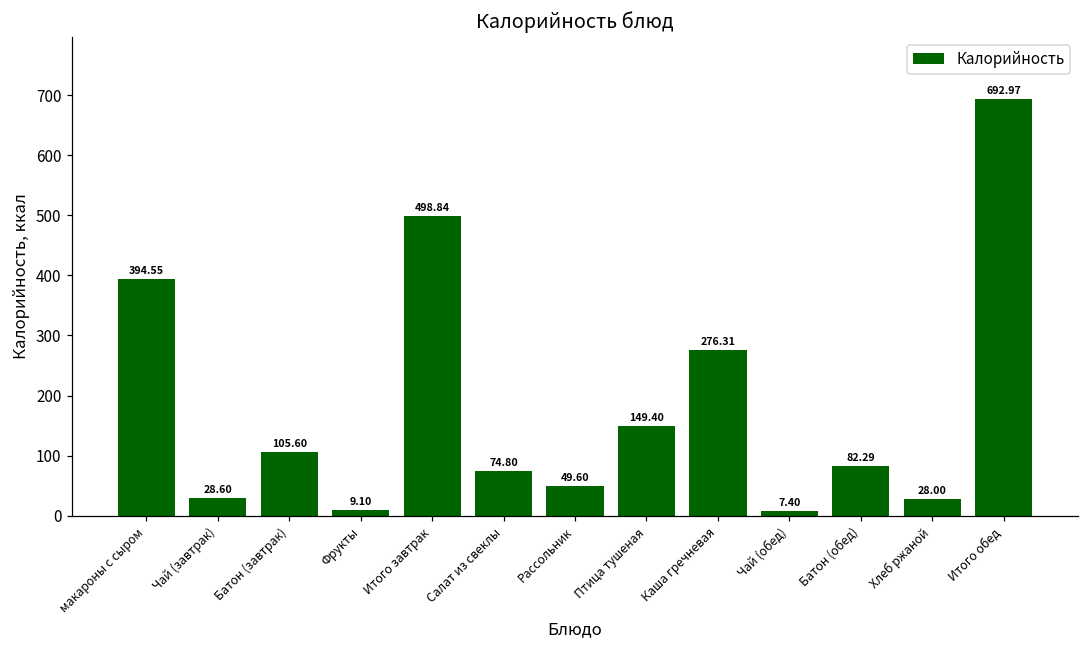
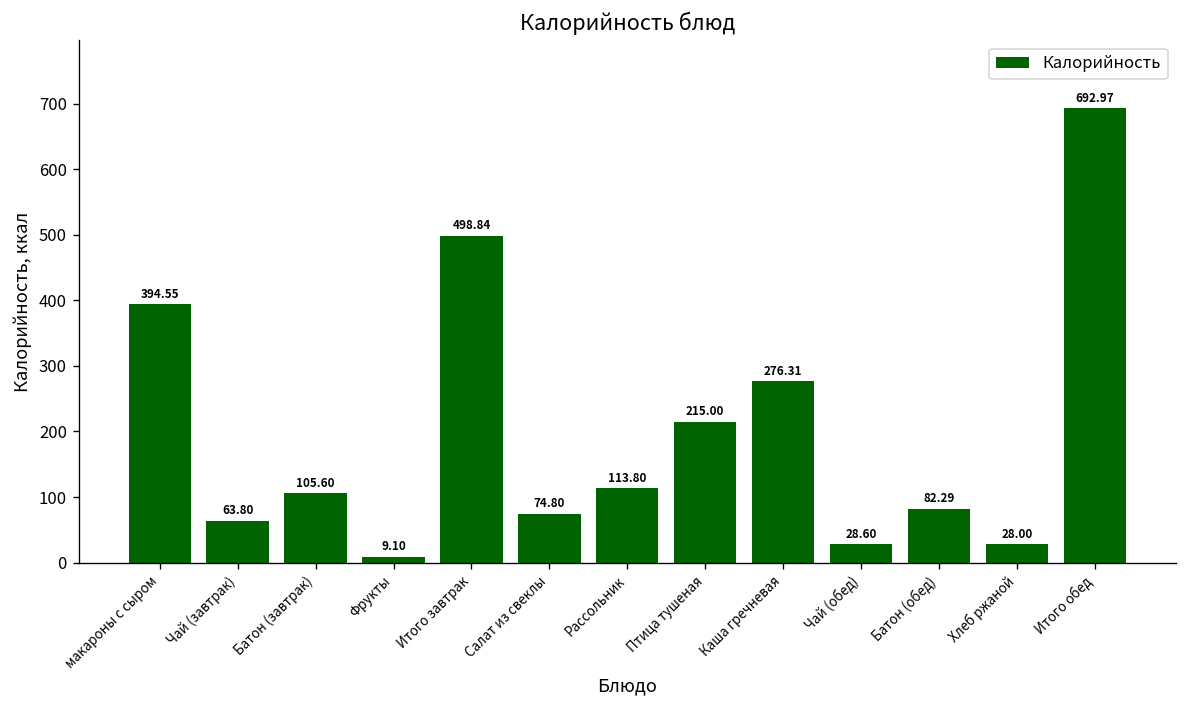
Чай (завтрак): 28.60 -> 63.80
Рассольник: 49.60 -> 113.80
Птица тушеная: 149.40 -> 215.00
Чай (обед): 7.40 -> 28.60
